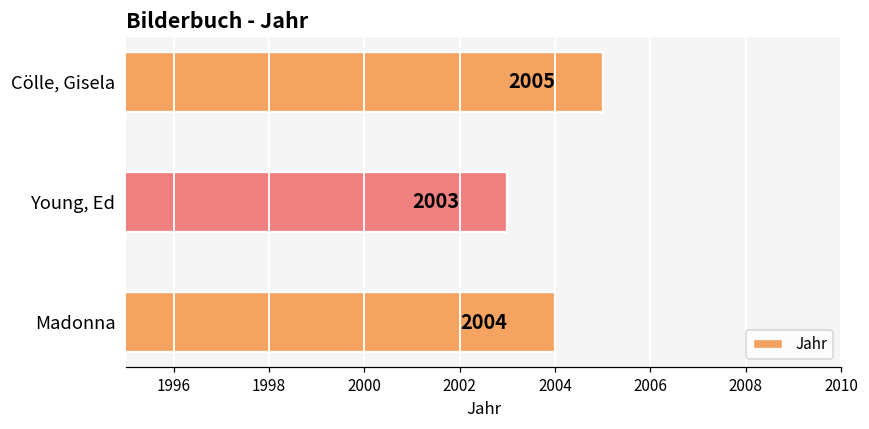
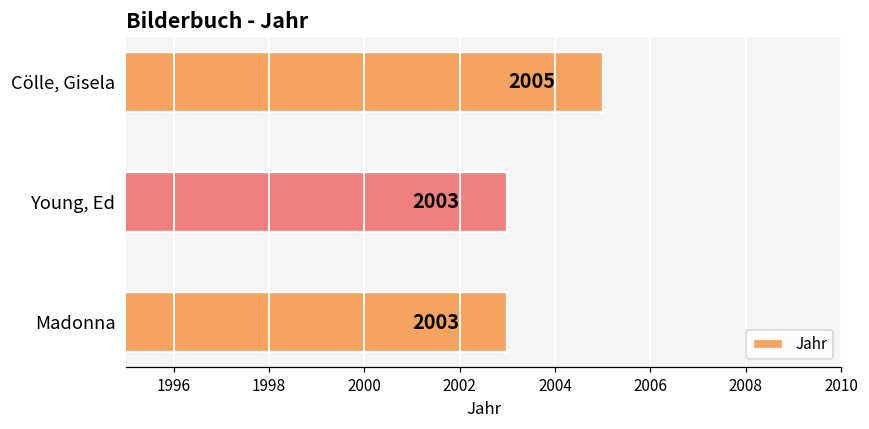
Madonna: 2004 -> 2003
